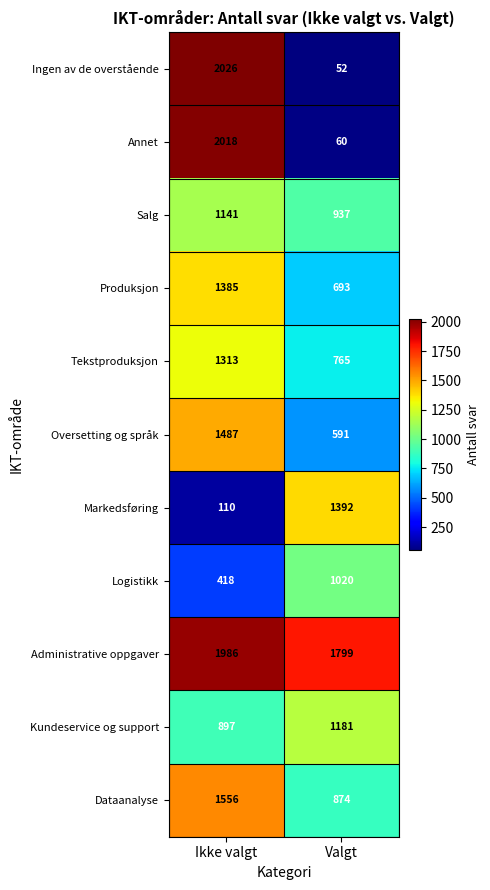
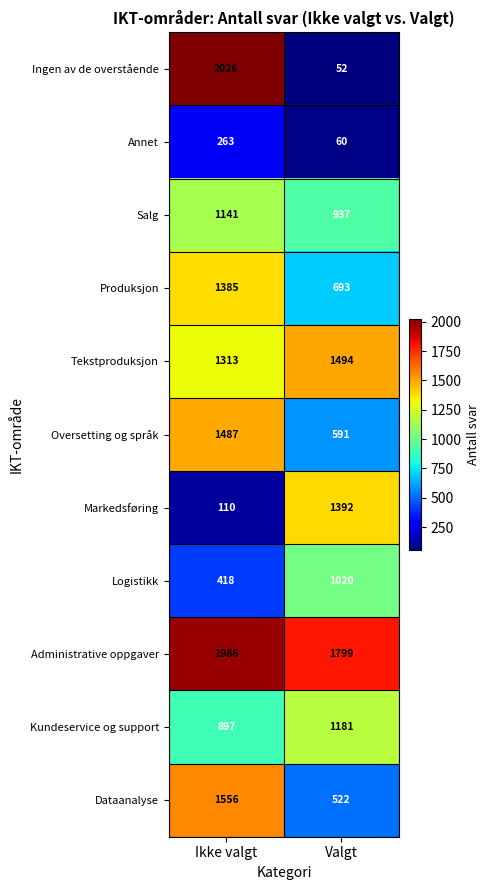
Annet, Ikke valgt: 2018 -> 263
Tekstproduksjon, Valgt: 765 -> 1494
Dataanalyse, Valgt: 874 -> 522
